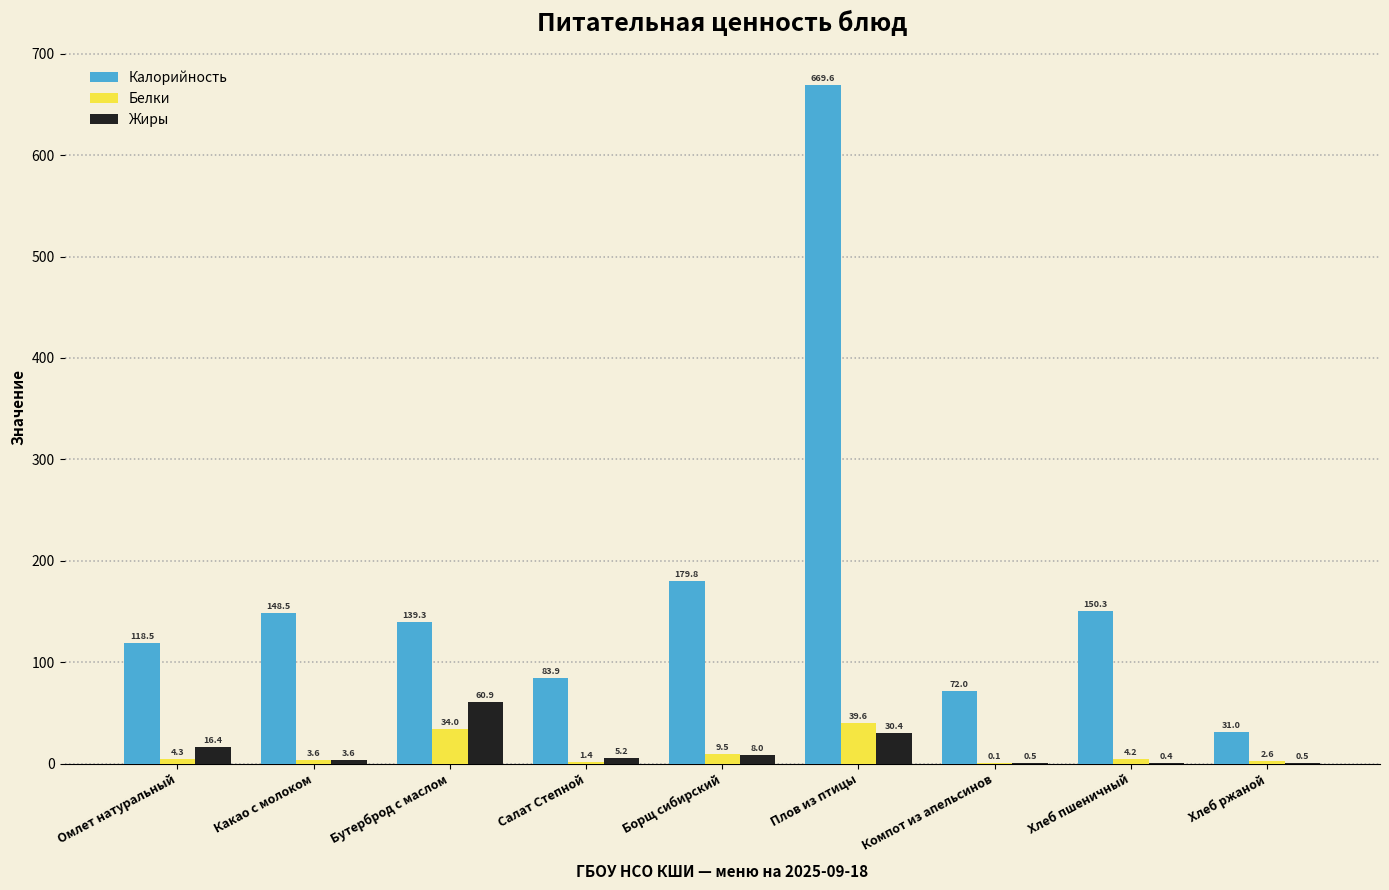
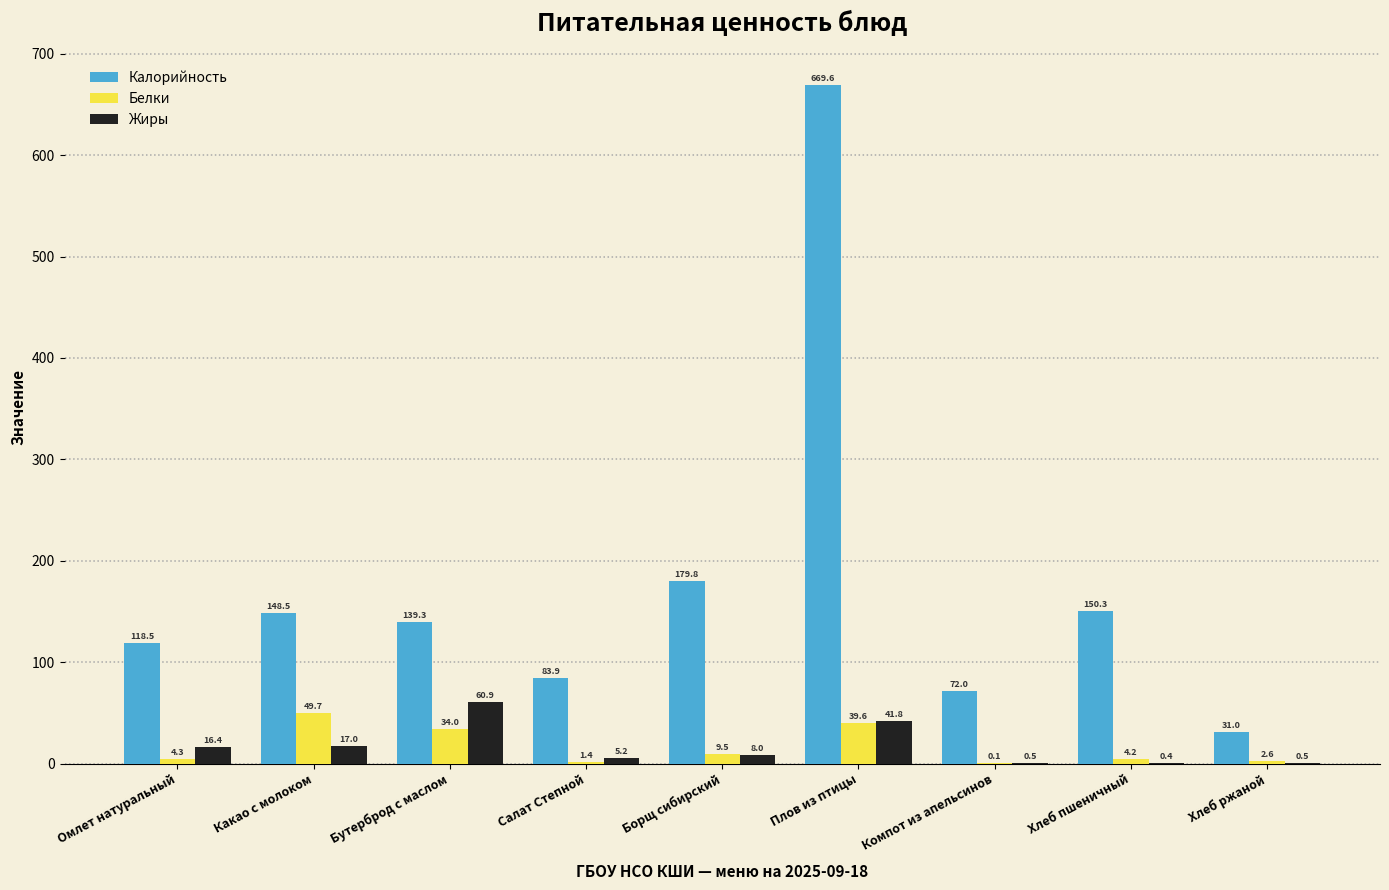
Белки, Какао с молоком: 3.6 -> 49.7
Жиры, Какао с молоком: 3.6 -> 17.0
Жиры, Плов из птицы: 30.4 -> 41.8
